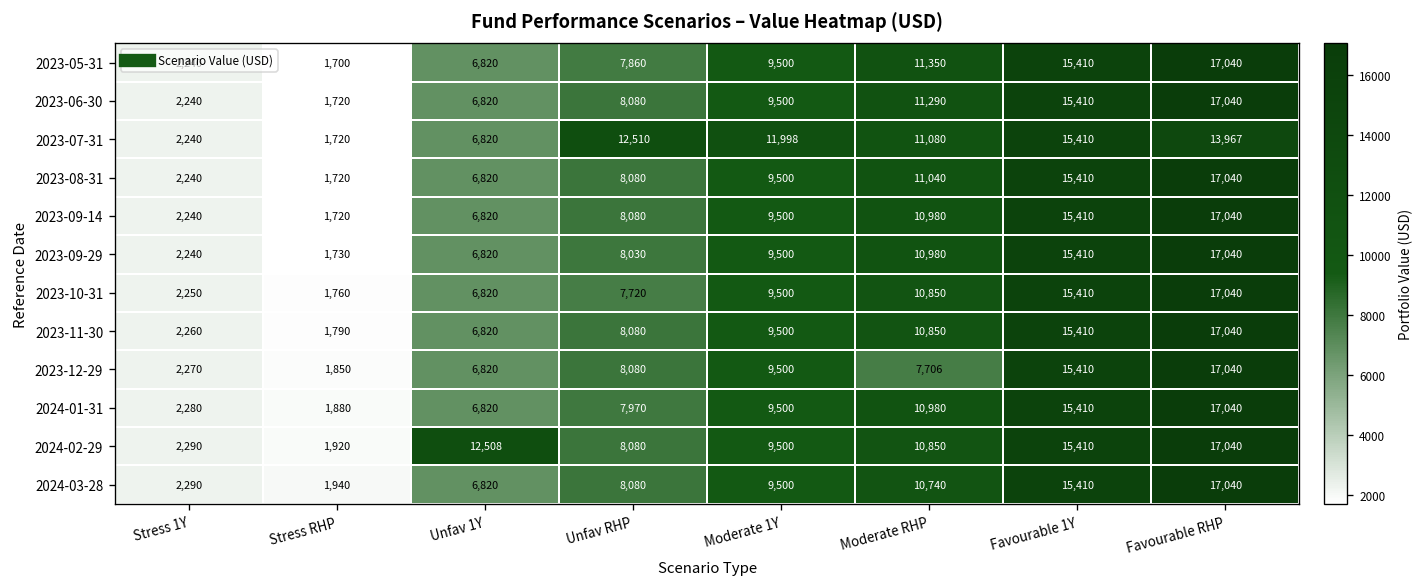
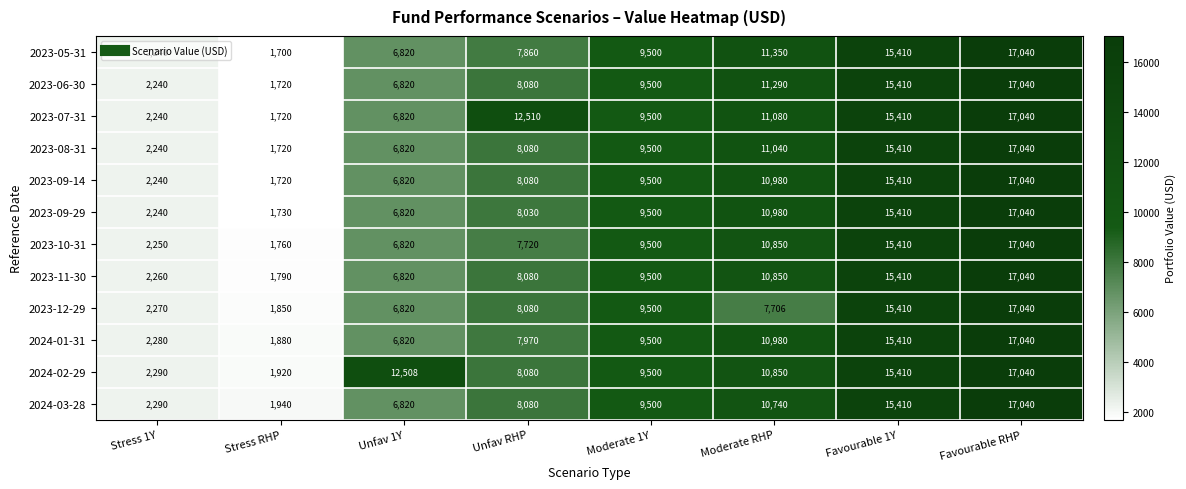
2023-07-31, Moderate 1Y: 11,998 -> 9,500
2023-07-31, Favourable RHP: 13,967 -> 17,040
